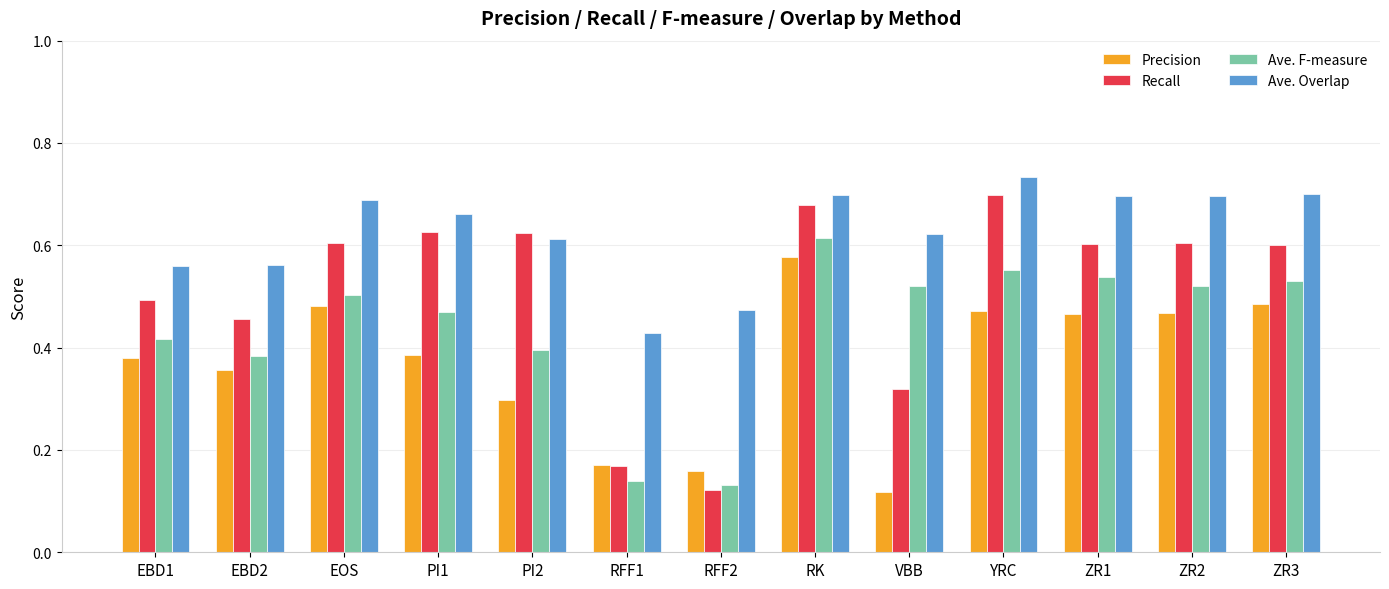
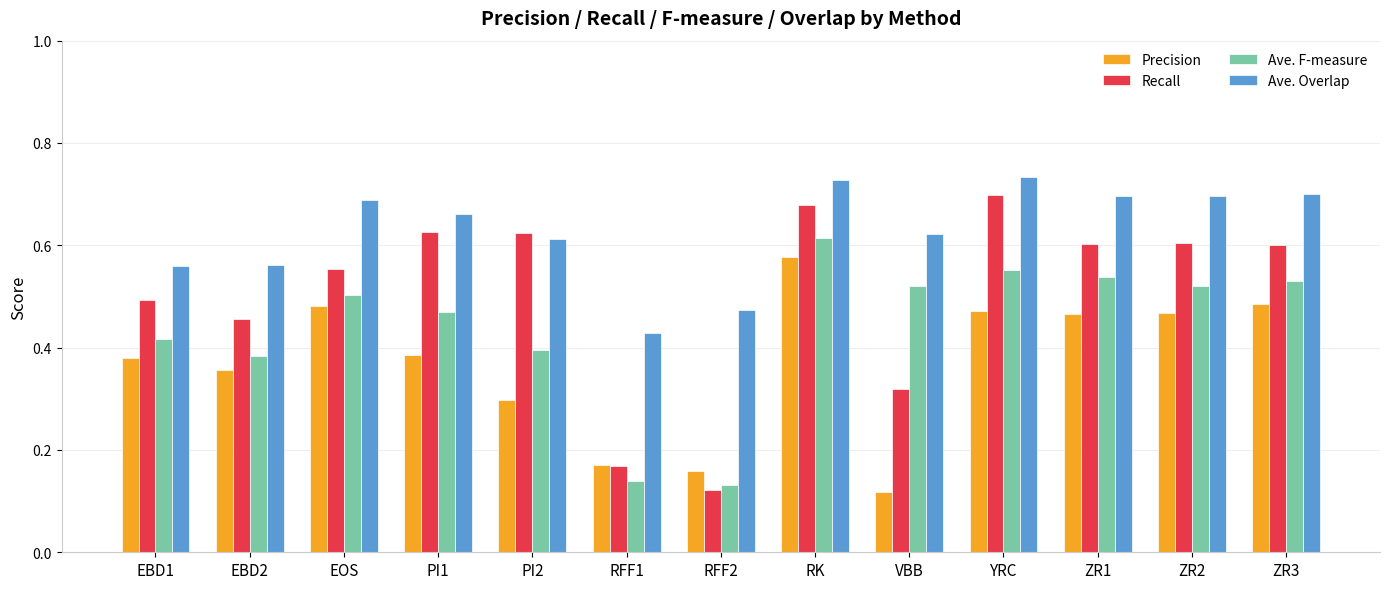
Recall, EOS: 0.61 -> 0.55
Ave. Overlap, RK: 0.70 -> 0.73
